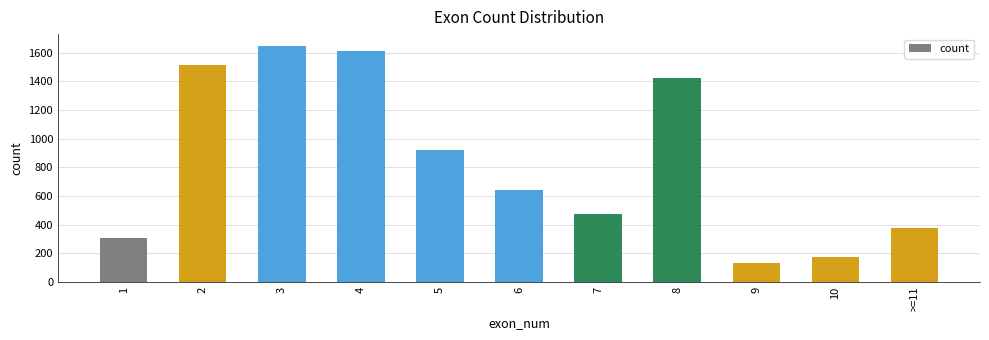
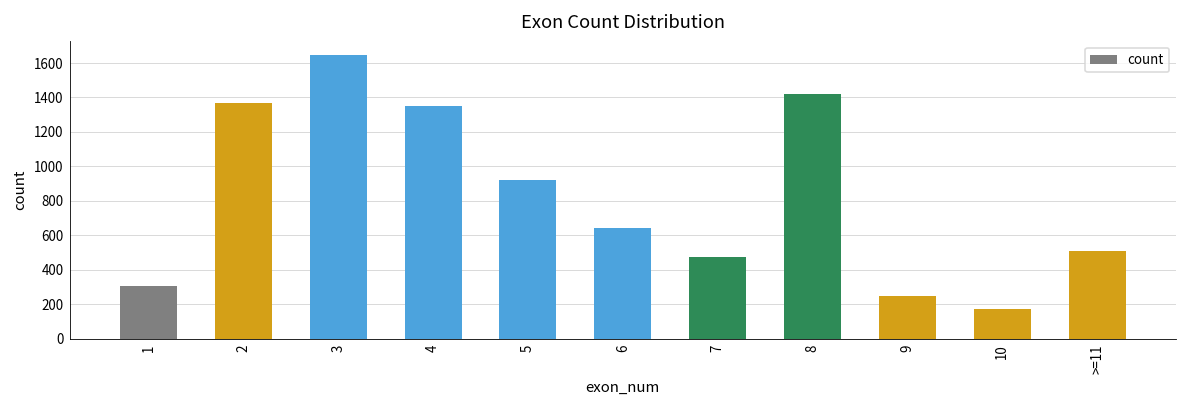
2: 1510 -> 1370
4: 1610 -> 1350
9: 130 -> 250
>=11: 380 -> 510
